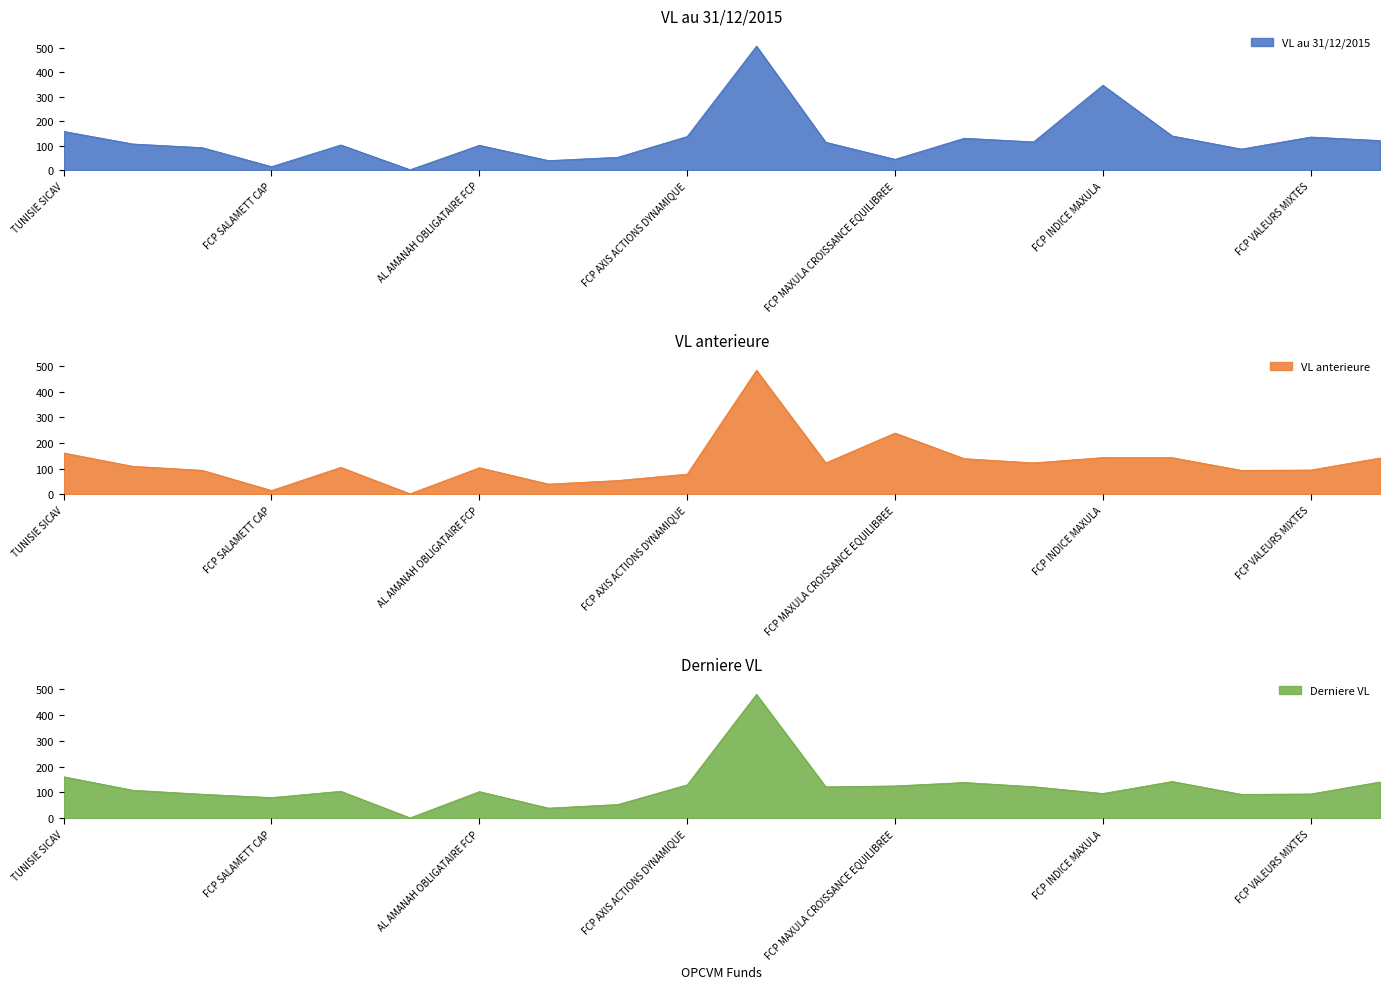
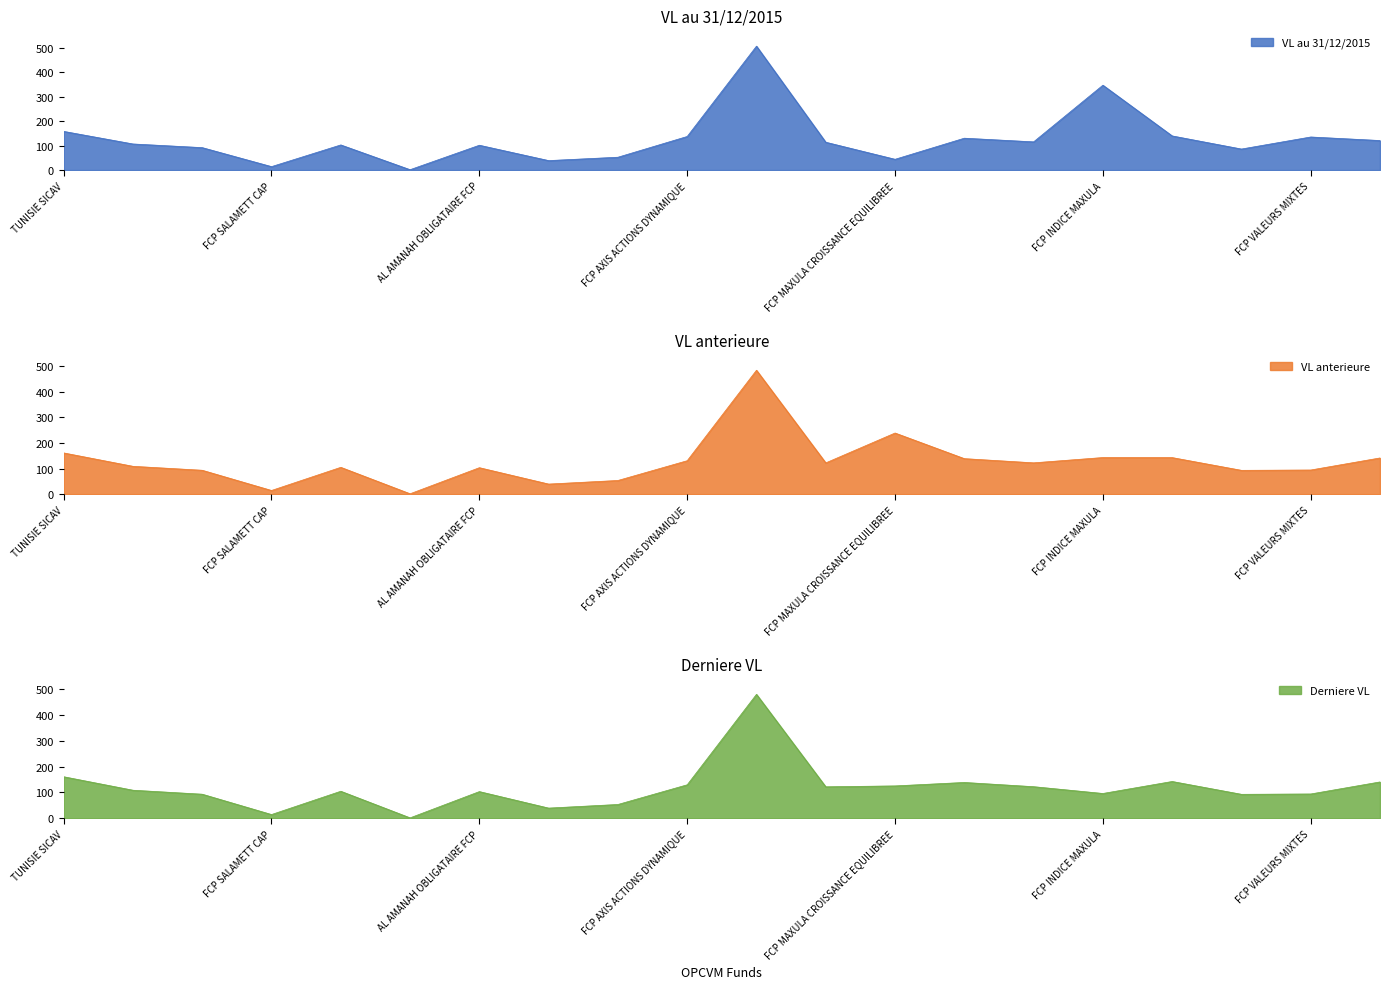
VL anterieure, FCP AXIS ACTIONS DYNAMIQUE: 80 -> 130
Derniere VL, FCP SALAMETT CAP: 80 -> 10
